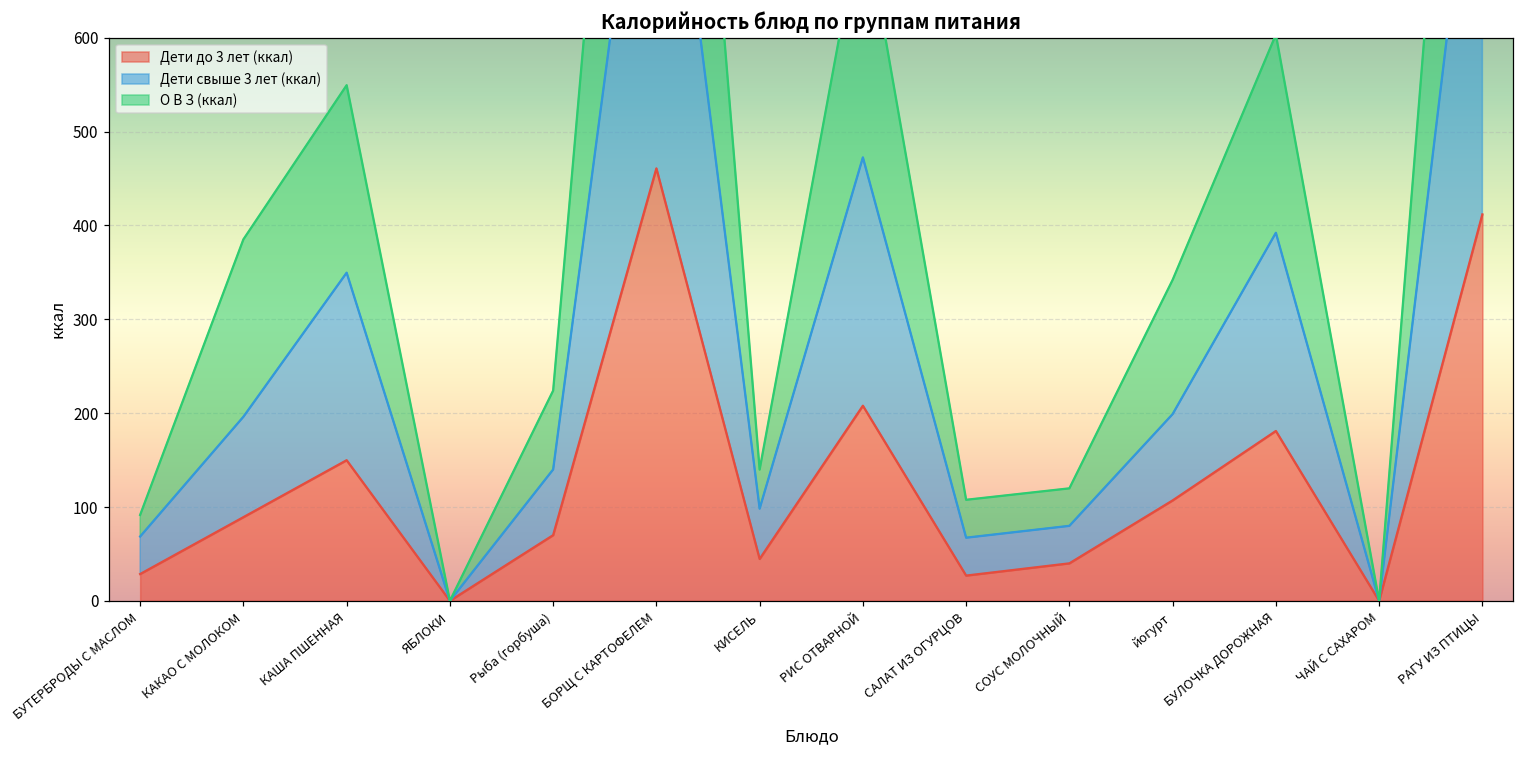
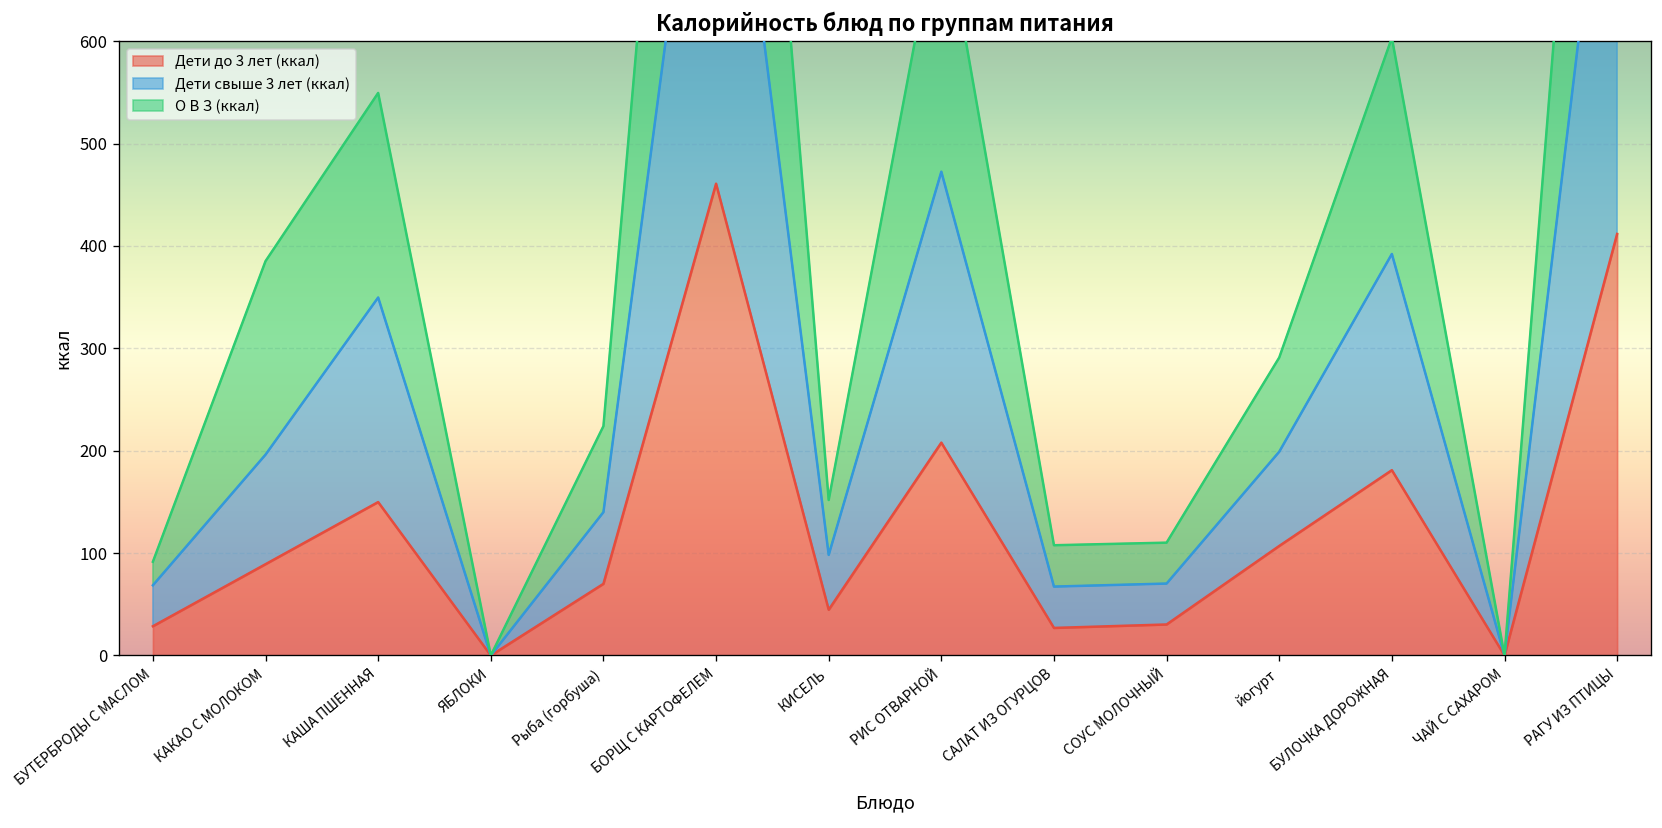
О В З (ккал), КИСЕЛЬ: 40 -> 50
Дети до 3 лет (ккал), СОУС МОЛОЧНЫЙ: 40 -> 30
О В З (ккал), йогурт: 140 -> 90
